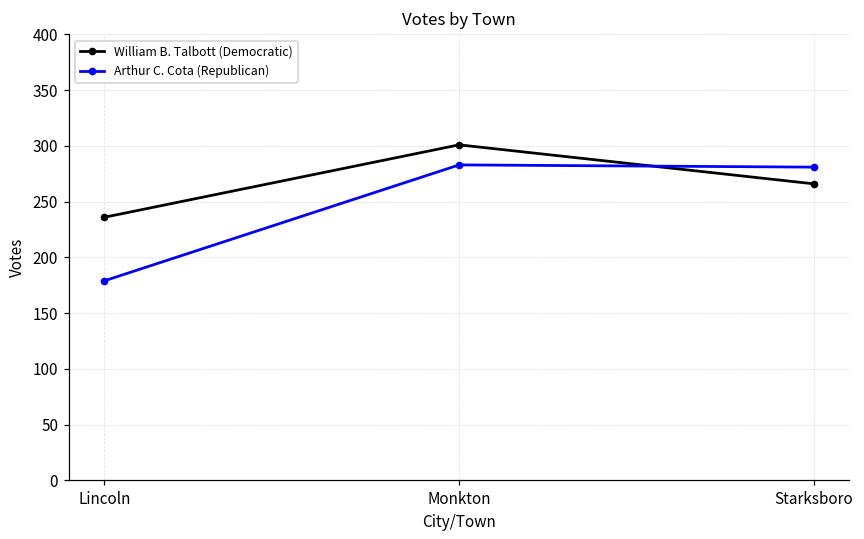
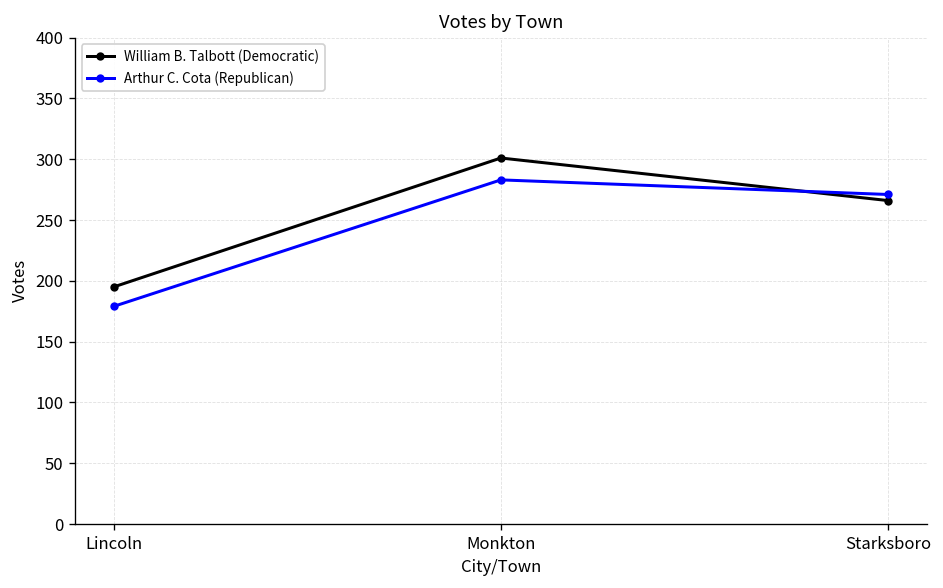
William B. Talbott (Democratic), Lincoln: 236 -> 195
Arthur C. Cota (Republican), Starksboro: 281 -> 271
